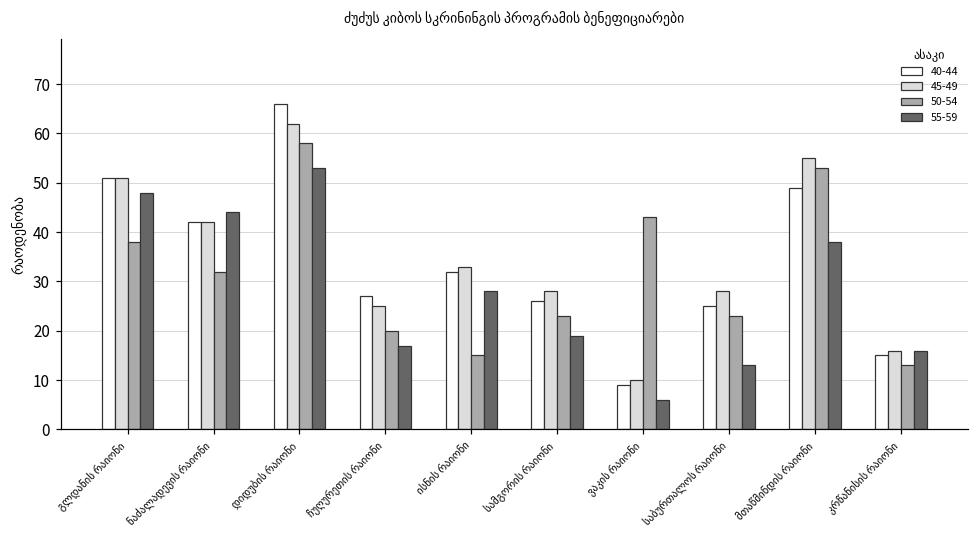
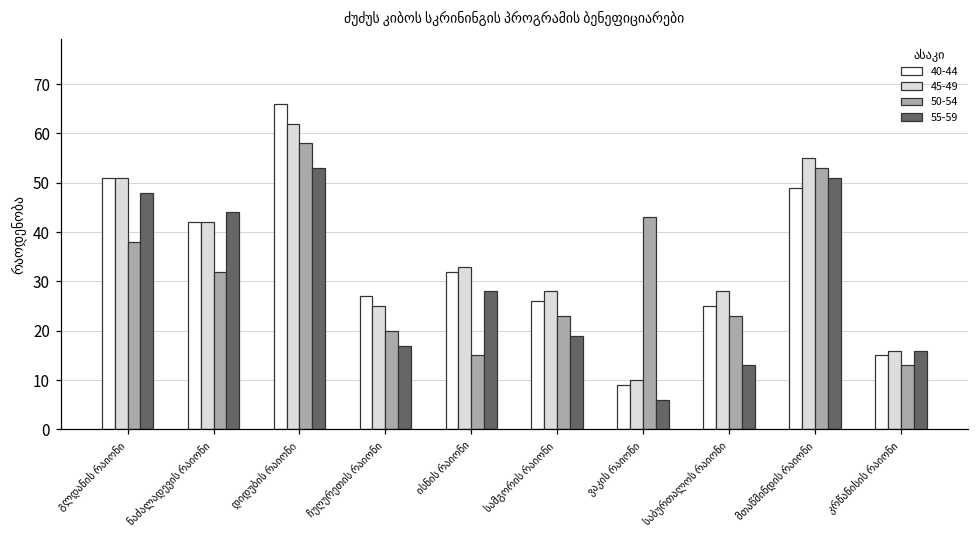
55-59, მთაწმინდის რაიონი: 38 -> 51
